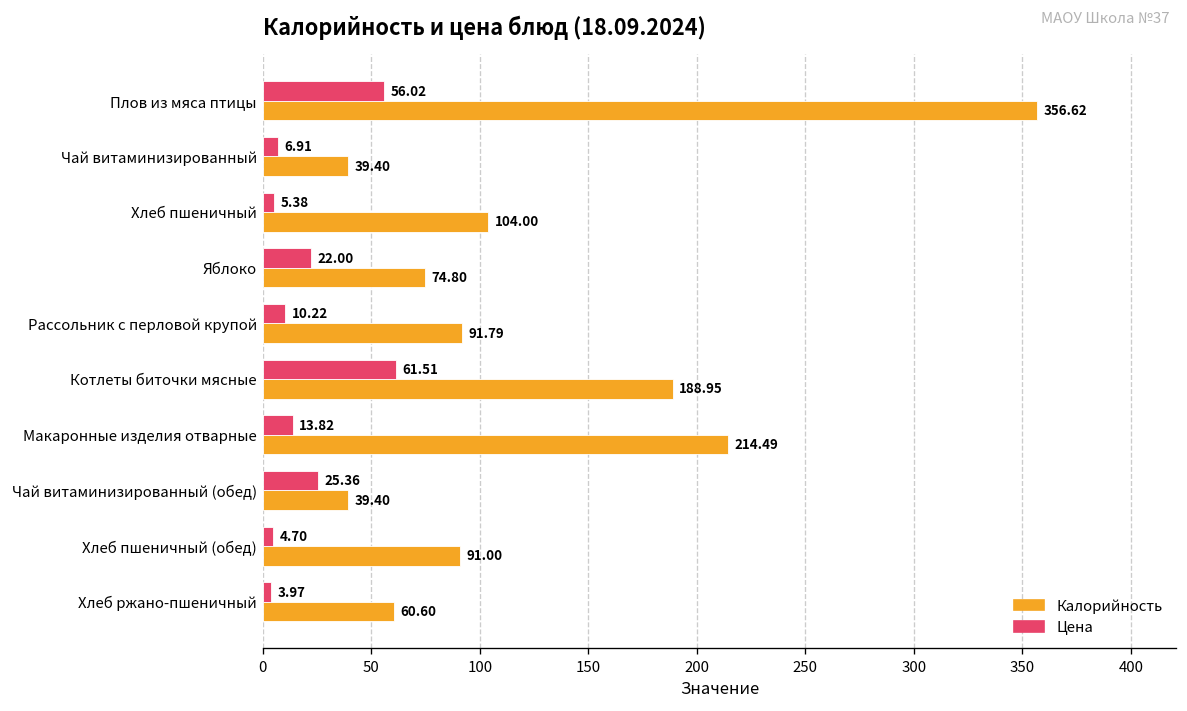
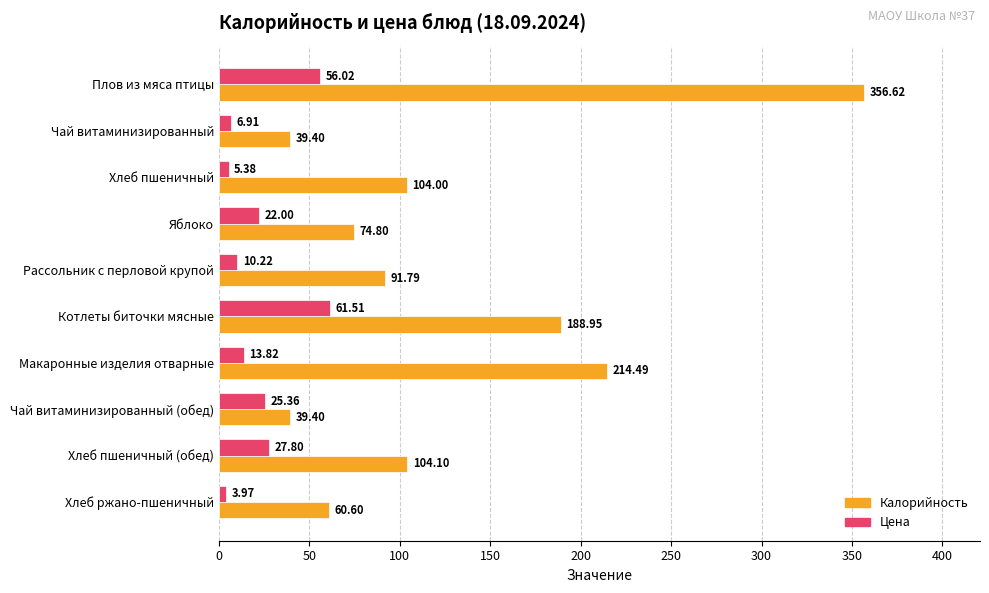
Цена, Хлеб пшеничный (обед): 4.70 -> 27.80
Калорийность, Хлеб пшеничный (обед): 91.00 -> 104.10
